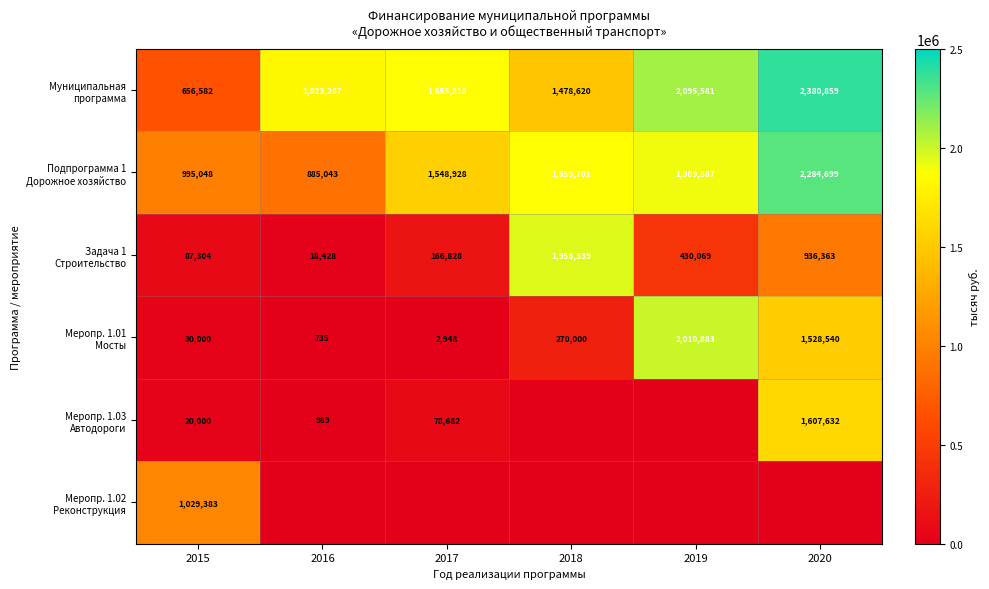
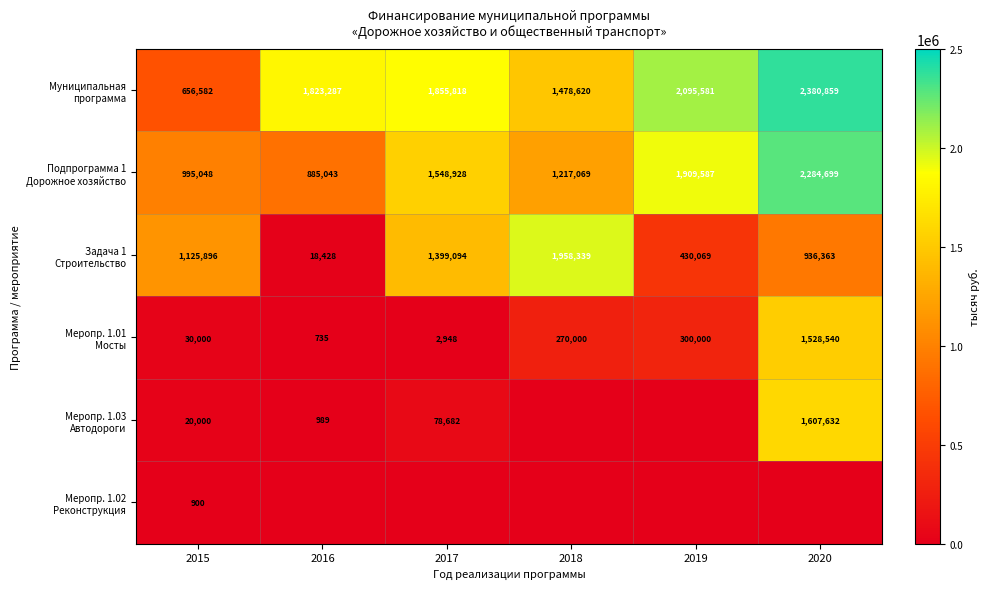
Подпрограмма 1 Дорожное хозяйство, 2018: 1,859,701 -> 1,217,069
Задача 1 Строительство, 2015: 87,304 -> 1,125,896
Задача 1 Строительство, 2017: 166,828 -> 1,399,094
Меропр. 1.01 Мосты, 2019: 2,010,883 -> 300,000
Меропр. 1.02 Реконструкция, 2015: 1,029,383 -> 900
